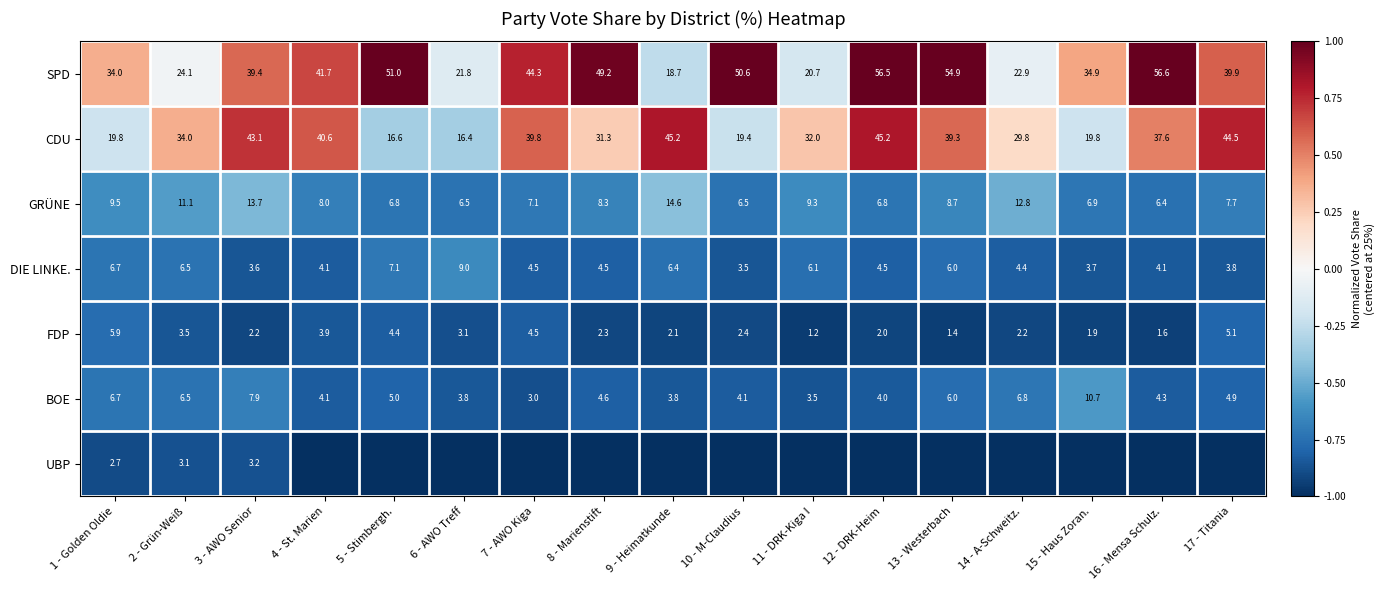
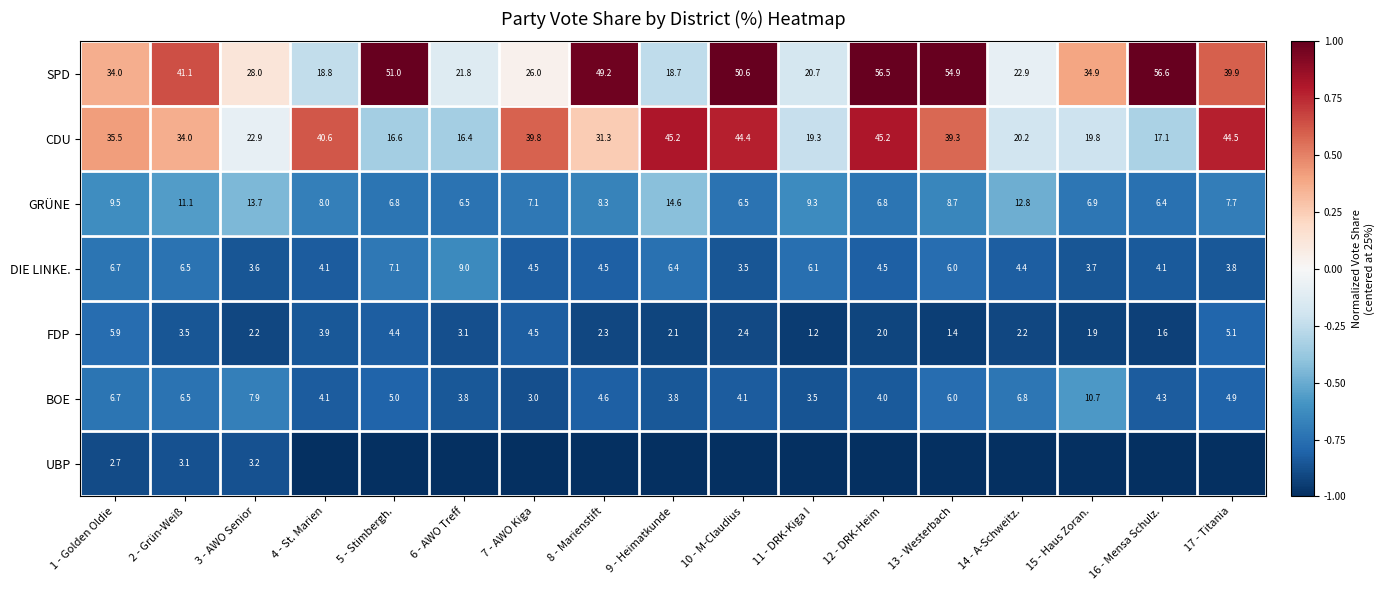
SPD, 2 - Grün-Weiß: 24.1 -> 41.1
SPD, 3 - AWO Senior: 39.4 -> 28.0
SPD, 4 - St. Marien: 41.7 -> 18.8
SPD, 7 - AWO Kiga: 44.3 -> 26.0
CDU, 1 - Golden Oldie: 19.8 -> 35.5
CDU, 3 - AWO Senior: 43.1 -> 22.9
CDU, 10 - M-Claudius: 19.4 -> 44.4
CDU, 11 - DRK-Kiga I: 32.0 -> 19.3
CDU, 14 - A-Schweitz.: 29.8 -> 20.2
CDU, 16 - Mensa Schulz.: 37.6 -> 17.1
